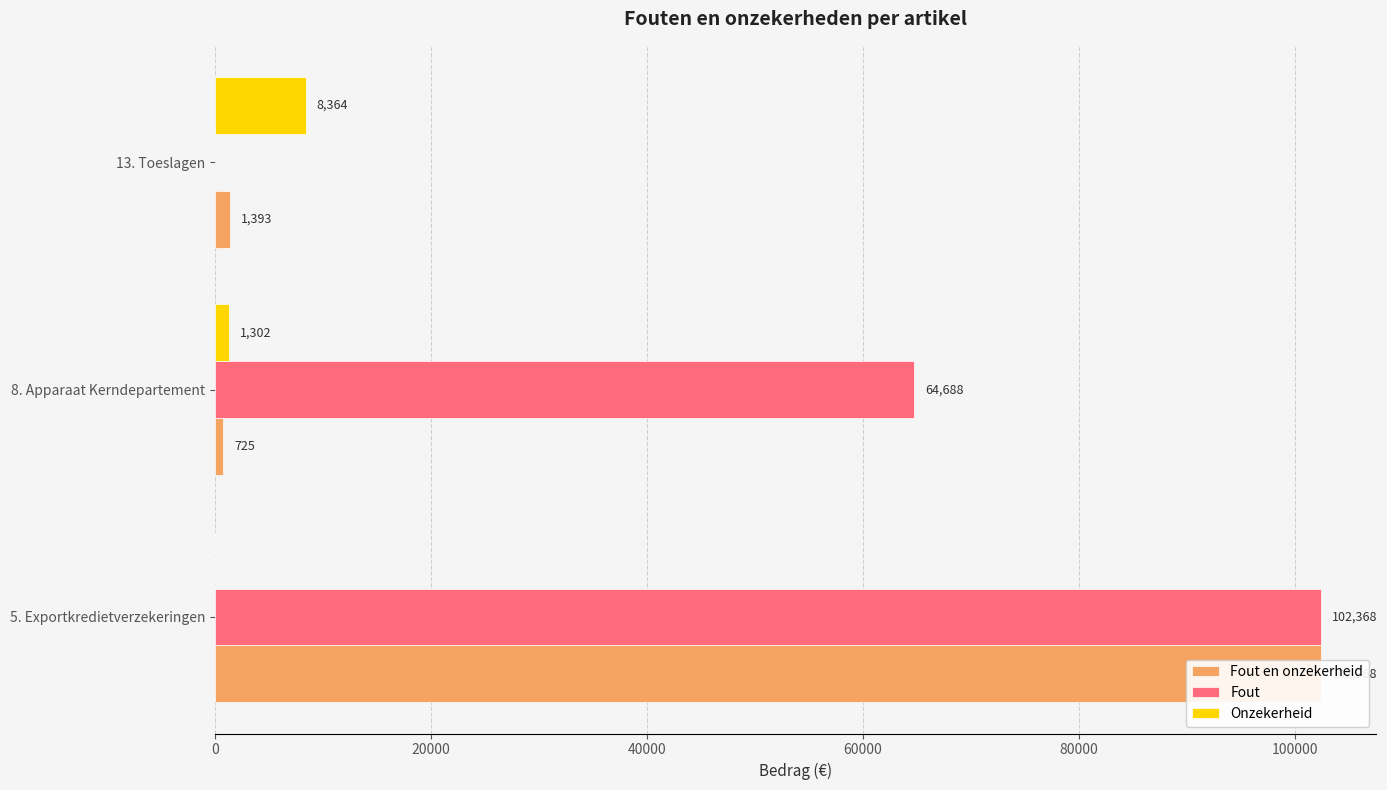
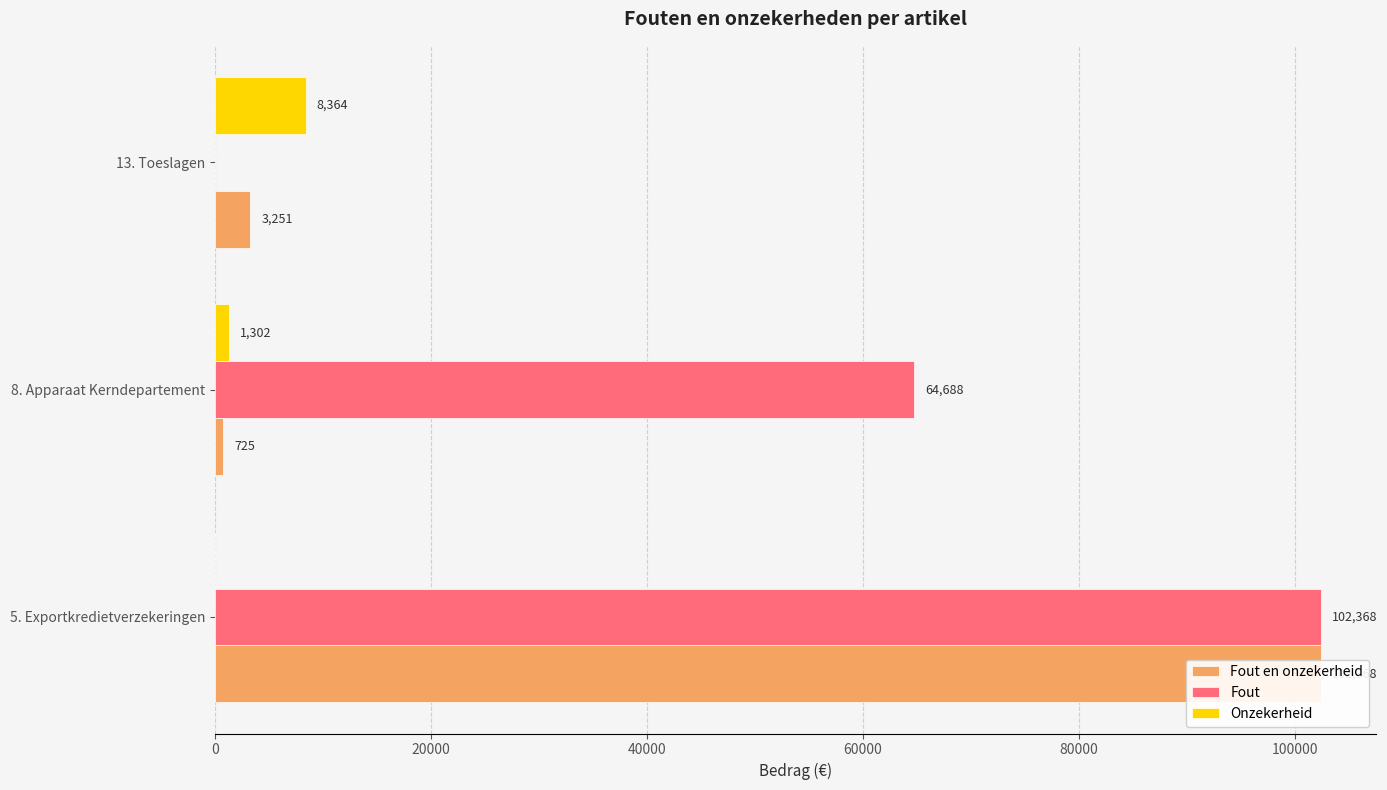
Fout en onzekerheid, 13. Toeslagen: 1,393 -> 3,251
